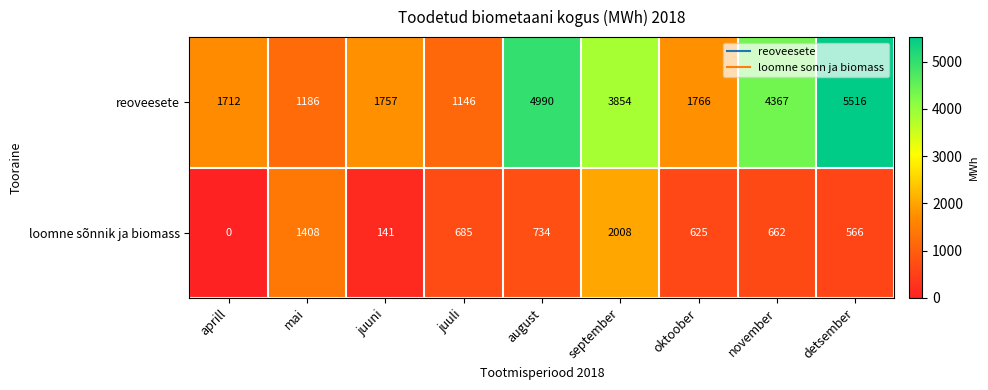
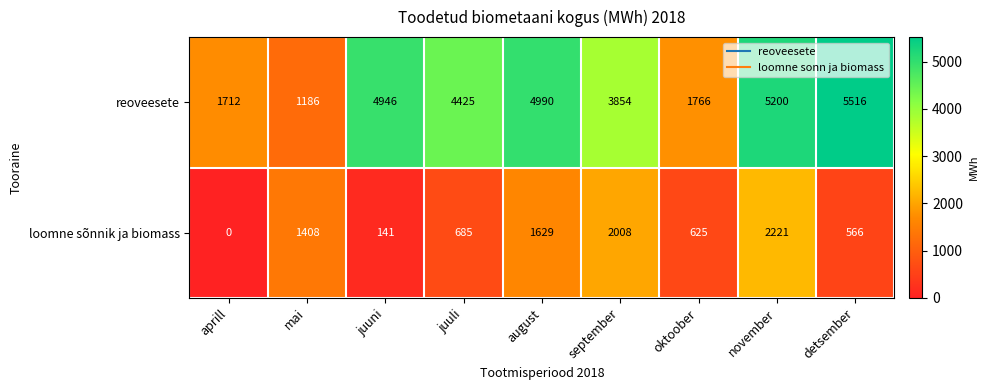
reoveesete, juuni: 1757 -> 4946
reoveesete, juuli: 1146 -> 4425
reoveesete, november: 4367 -> 5200
loomne sõnnik ja biomass, august: 734 -> 1629
loomne sõnnik ja biomass, november: 662 -> 2221
